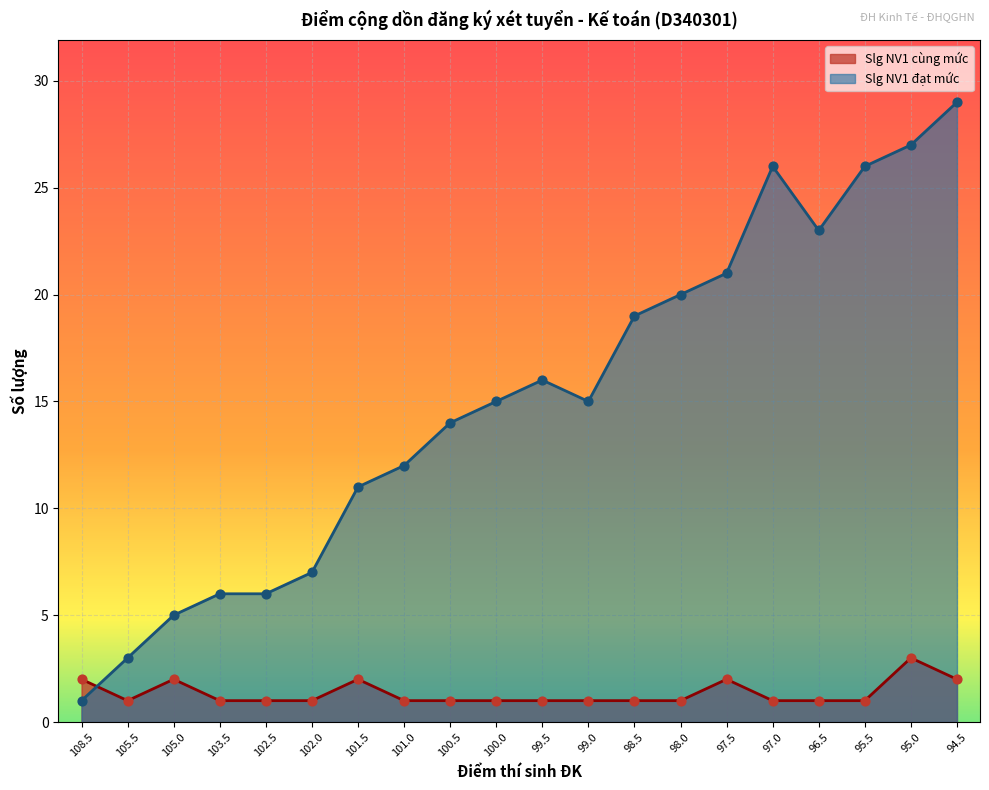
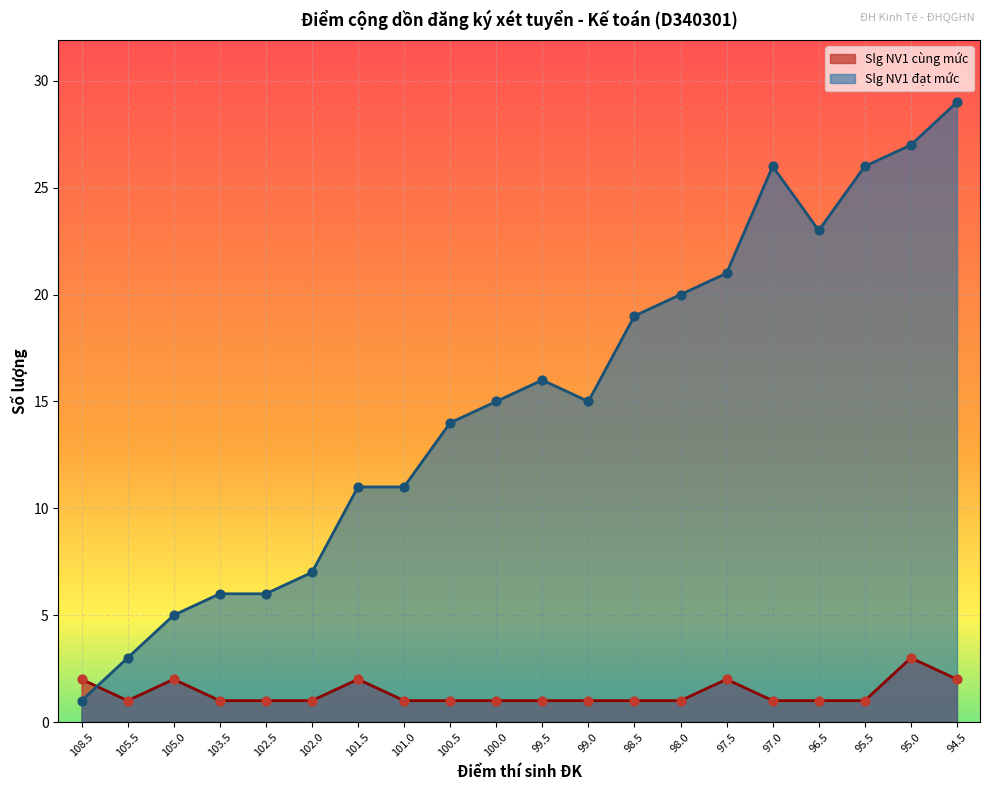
Slg NV1 đạt mức, 101.0: 12 -> 11
